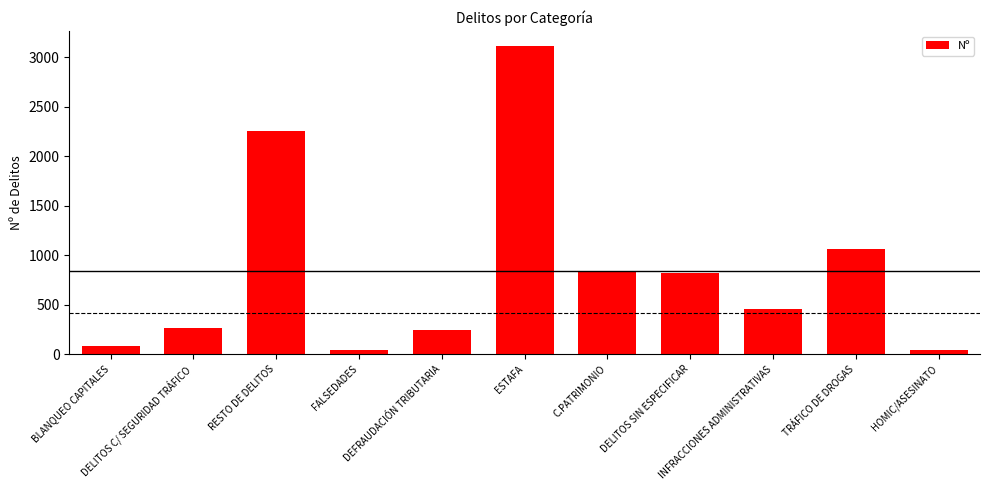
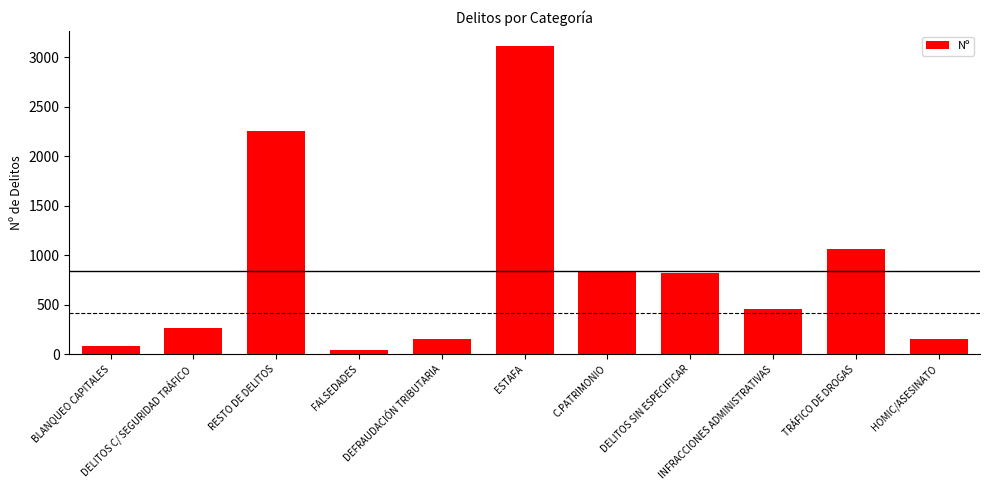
DEFRAUDACIÓN TRIBUTARIA: 250 -> 160
HOMIC/ASESINATO: 0 -> 200
